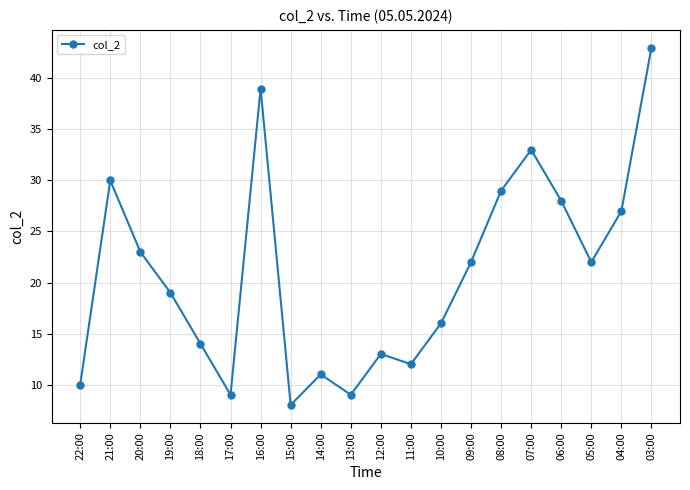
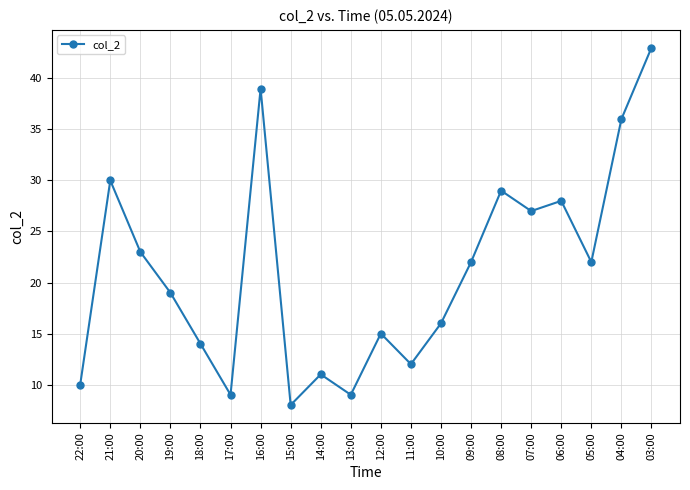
12:00: 13 -> 15
07:00: 33 -> 27
04:00: 27 -> 36
